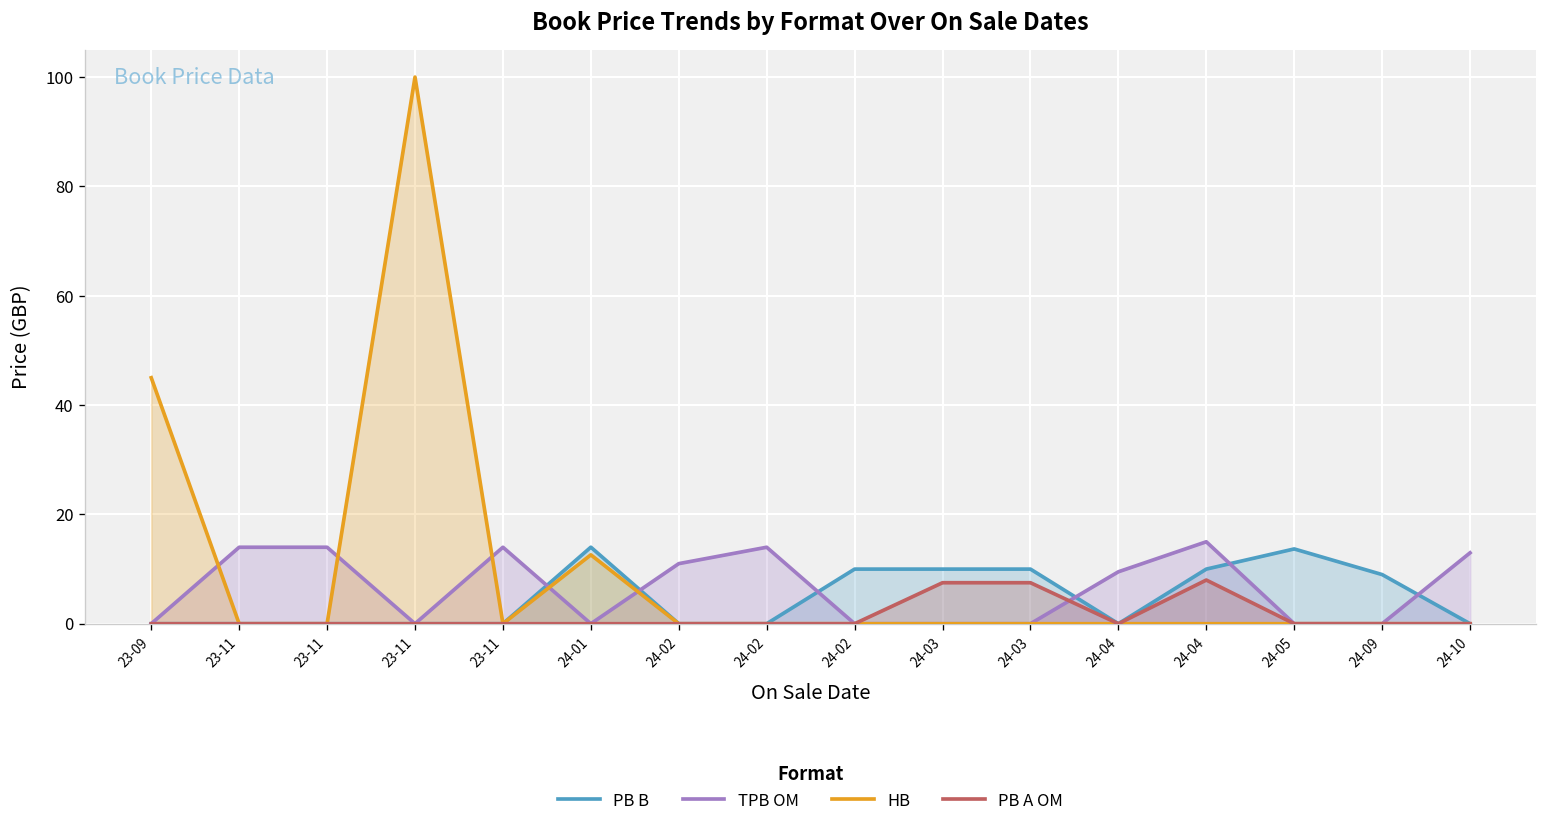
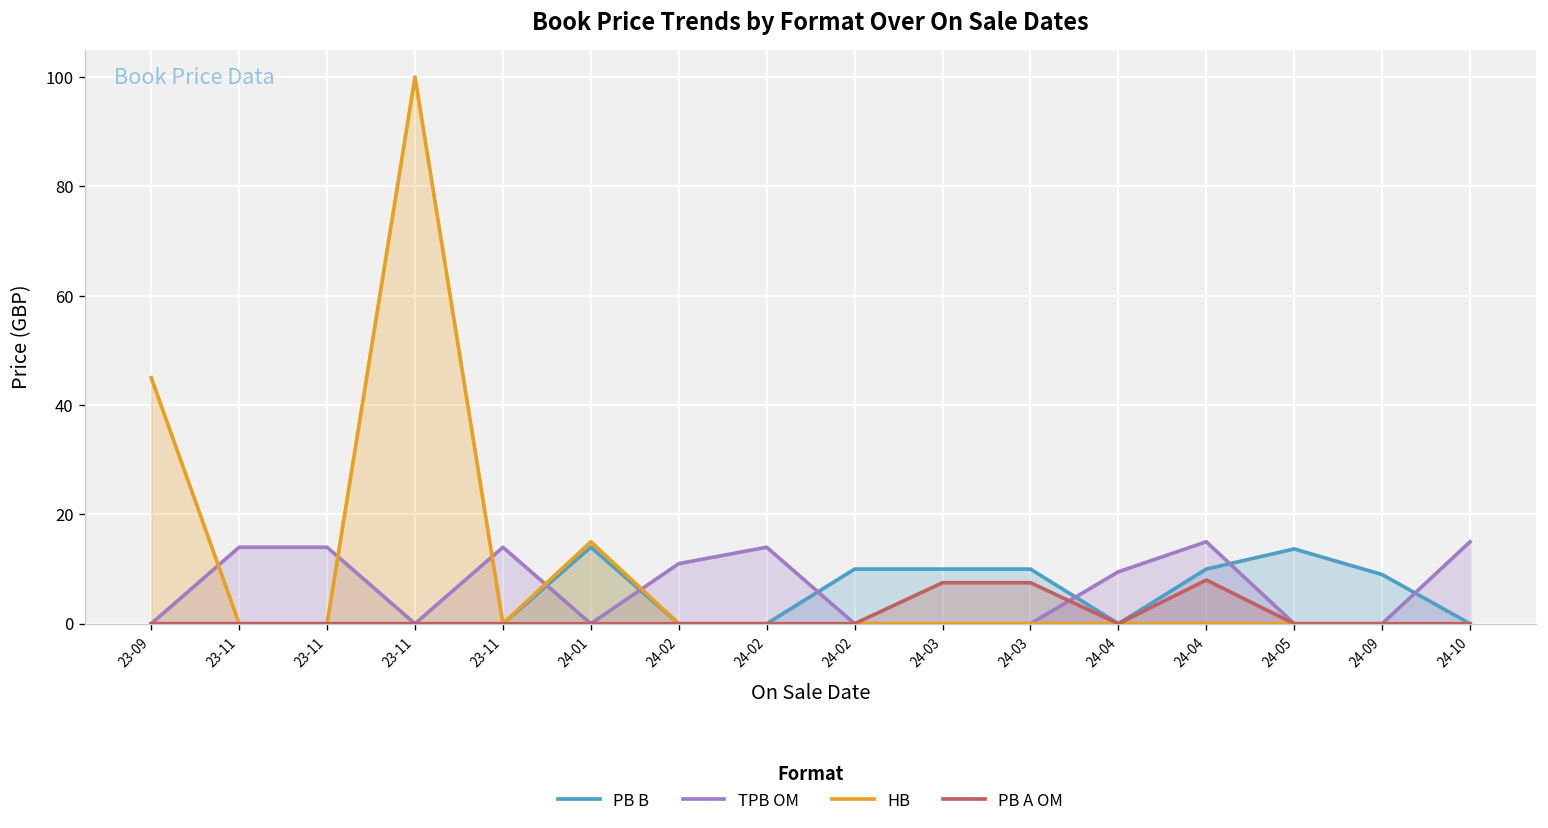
HB, 24-01: 13 -> 15
TPB OM, 24-10: 13 -> 15
